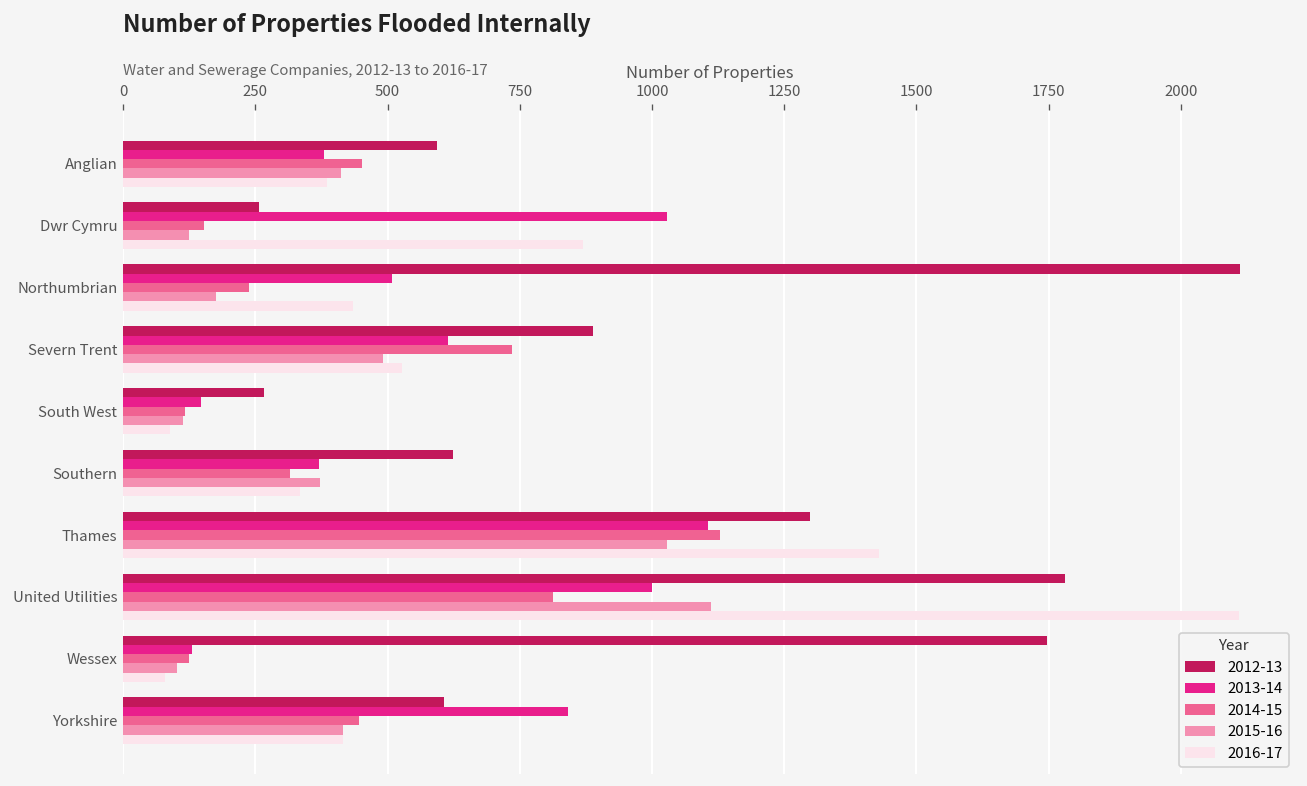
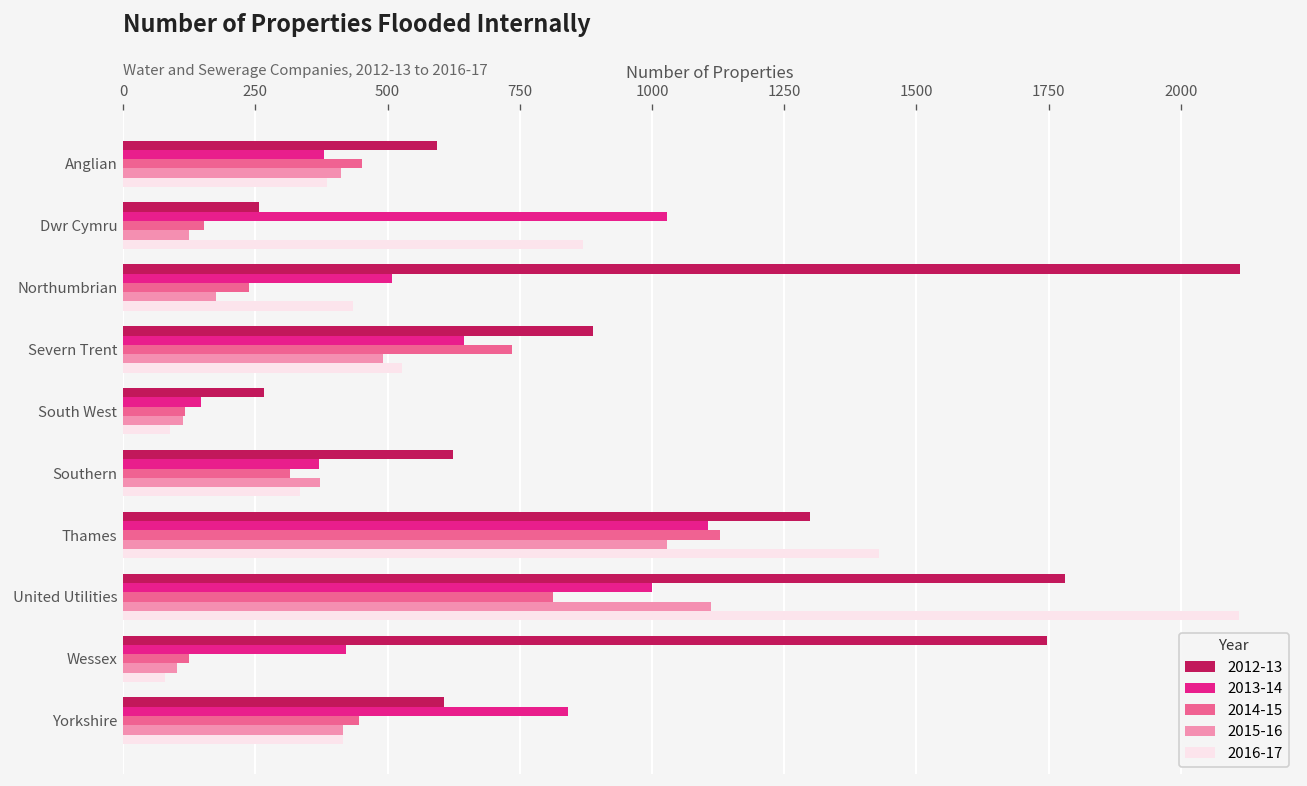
2013-14, Severn Trent: 620 -> 650
2013-14, Wessex: 130 -> 420
